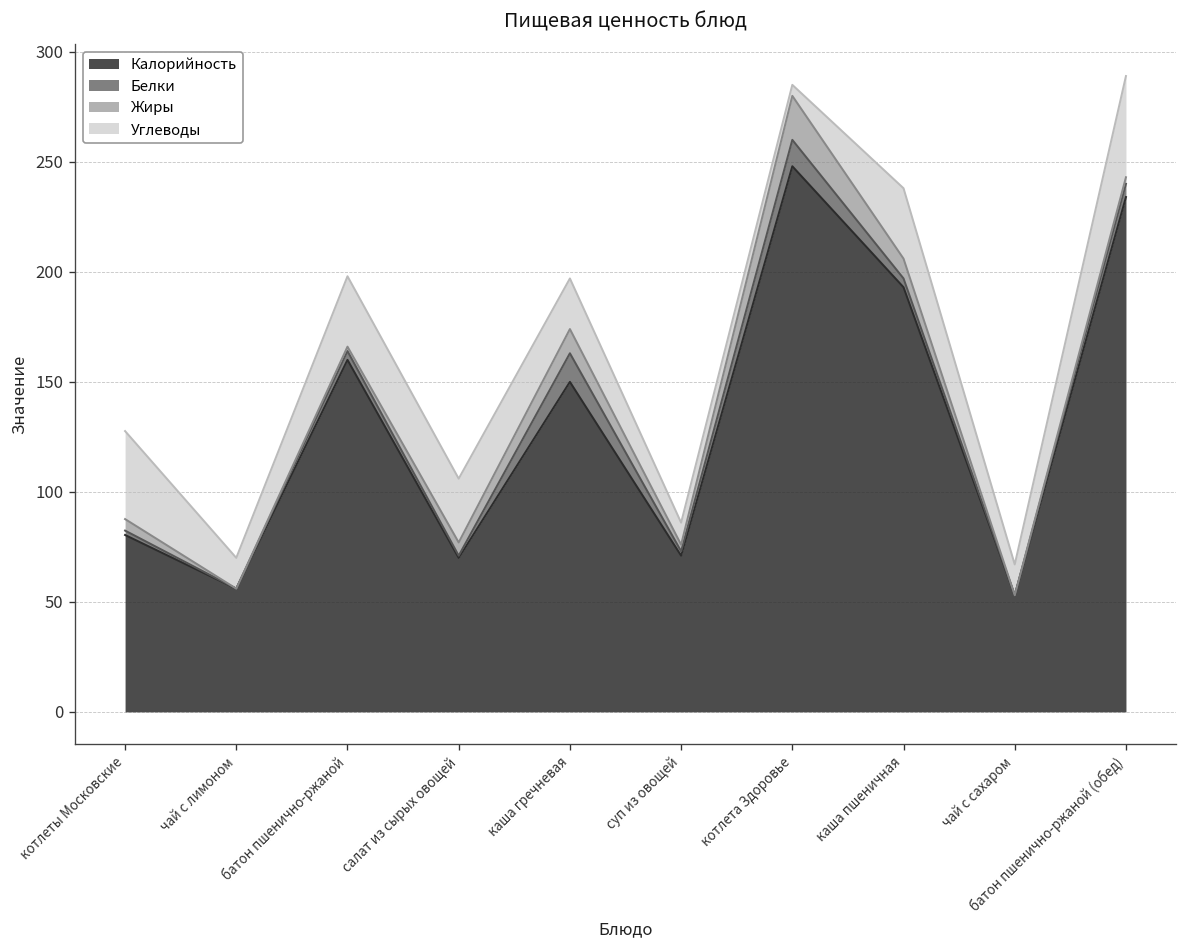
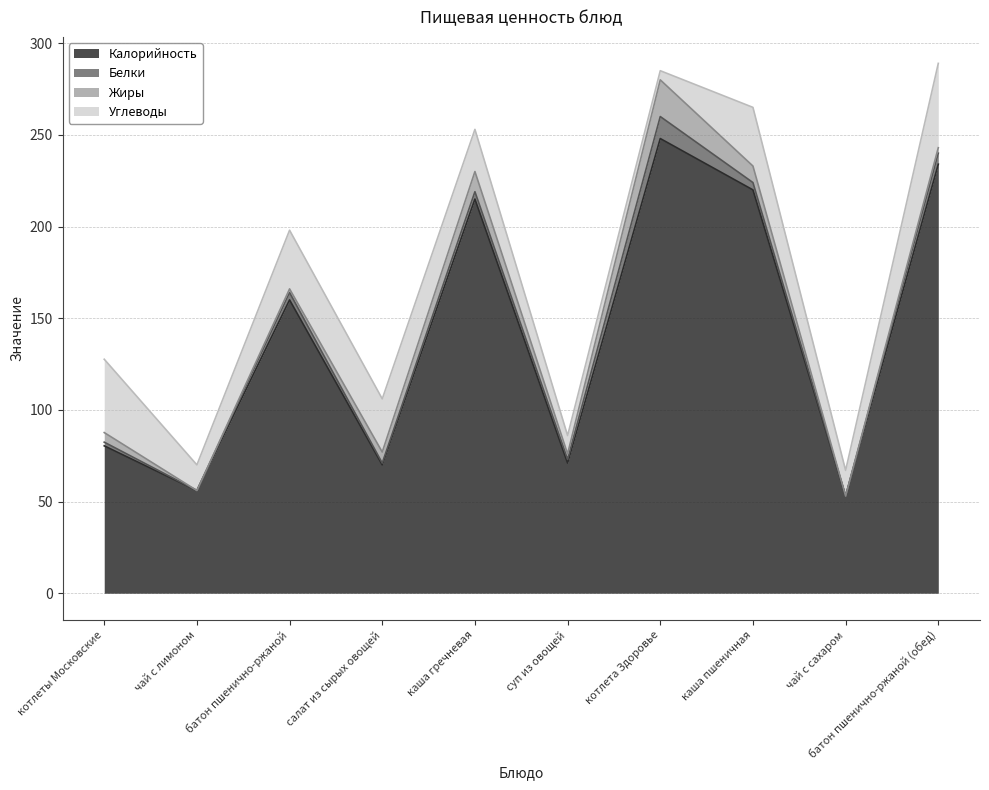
Калорийность, каша гречневая: 150 -> 215
Белки, каша гречневая: 13 -> 4
Калорийность, каша пшеничная: 193 -> 220
